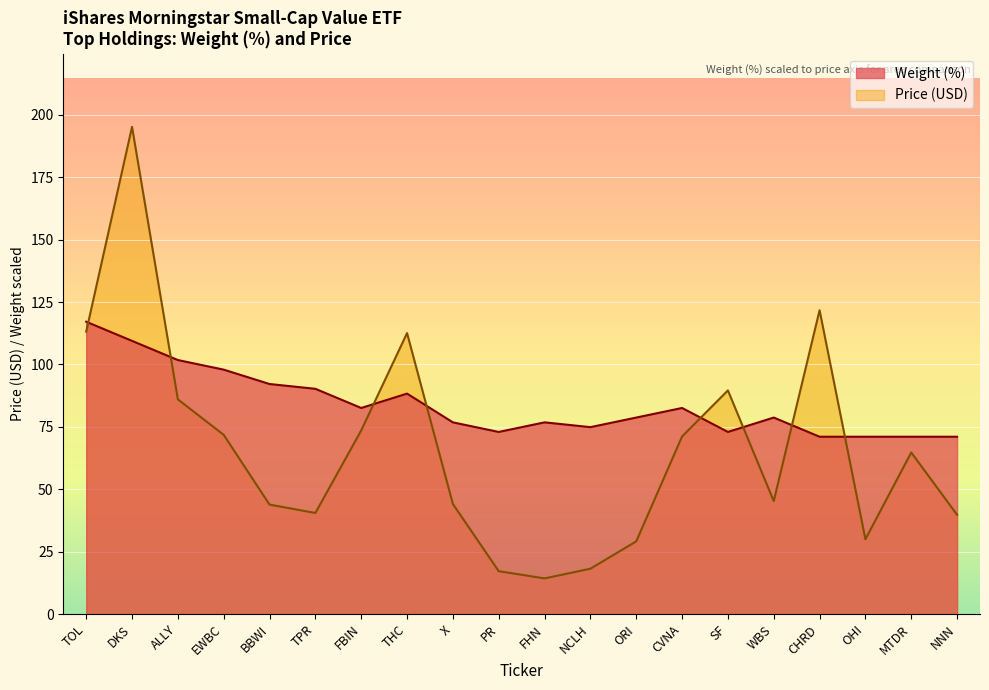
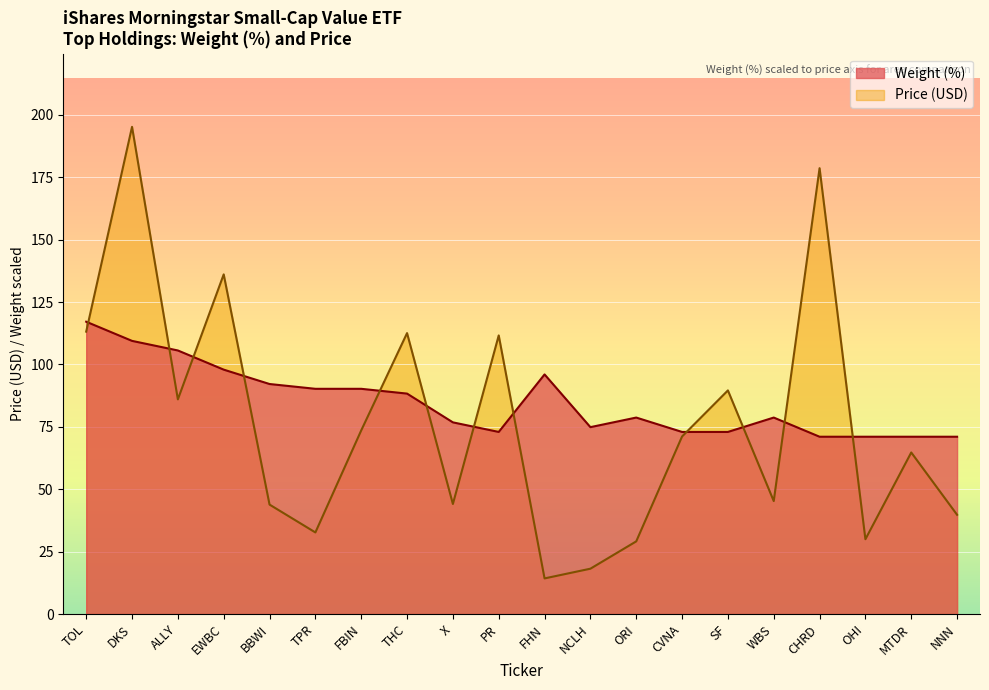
Weight (%), ALLY: 102 -> 106
Price (USD), EWBC: 72 -> 136
Price (USD), TPR: 41 -> 33
Weight (%), FBIN: 83 -> 90
Price (USD), PR: 17 -> 112
Weight (%), FHN: 77 -> 96
Weight (%), CVNA: 83 -> 73
Price (USD), CHRD: 122 -> 179
